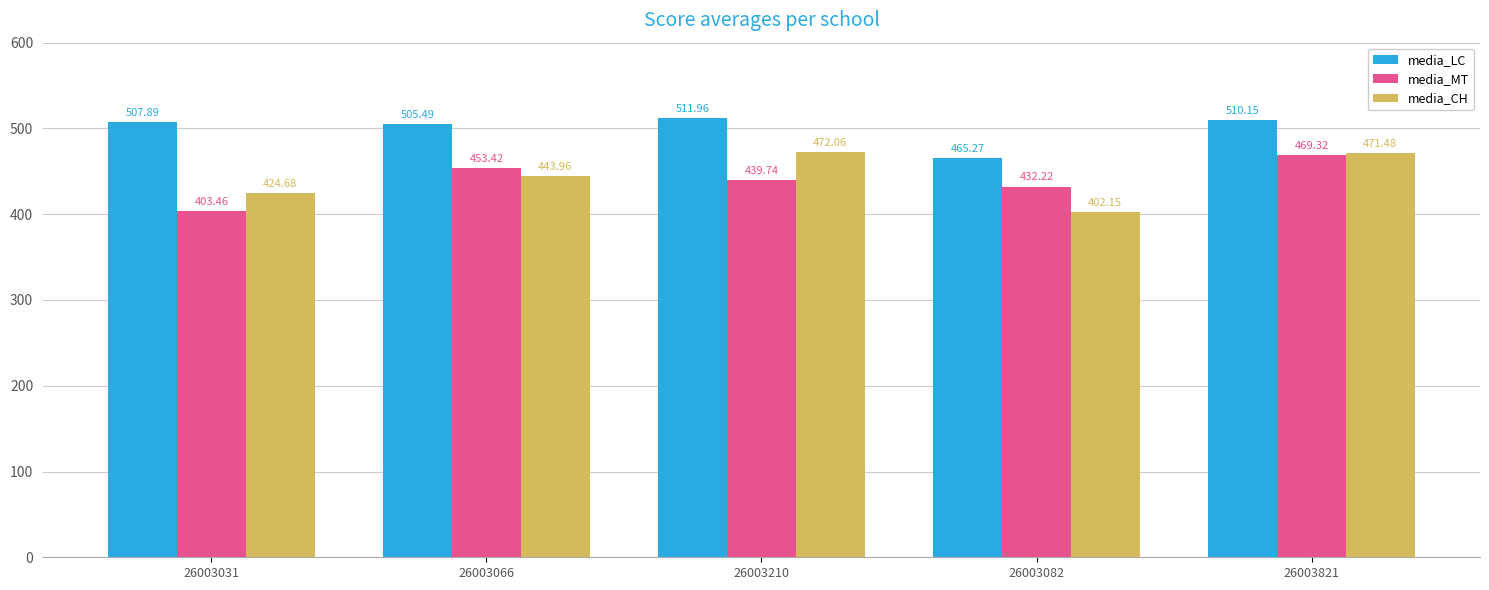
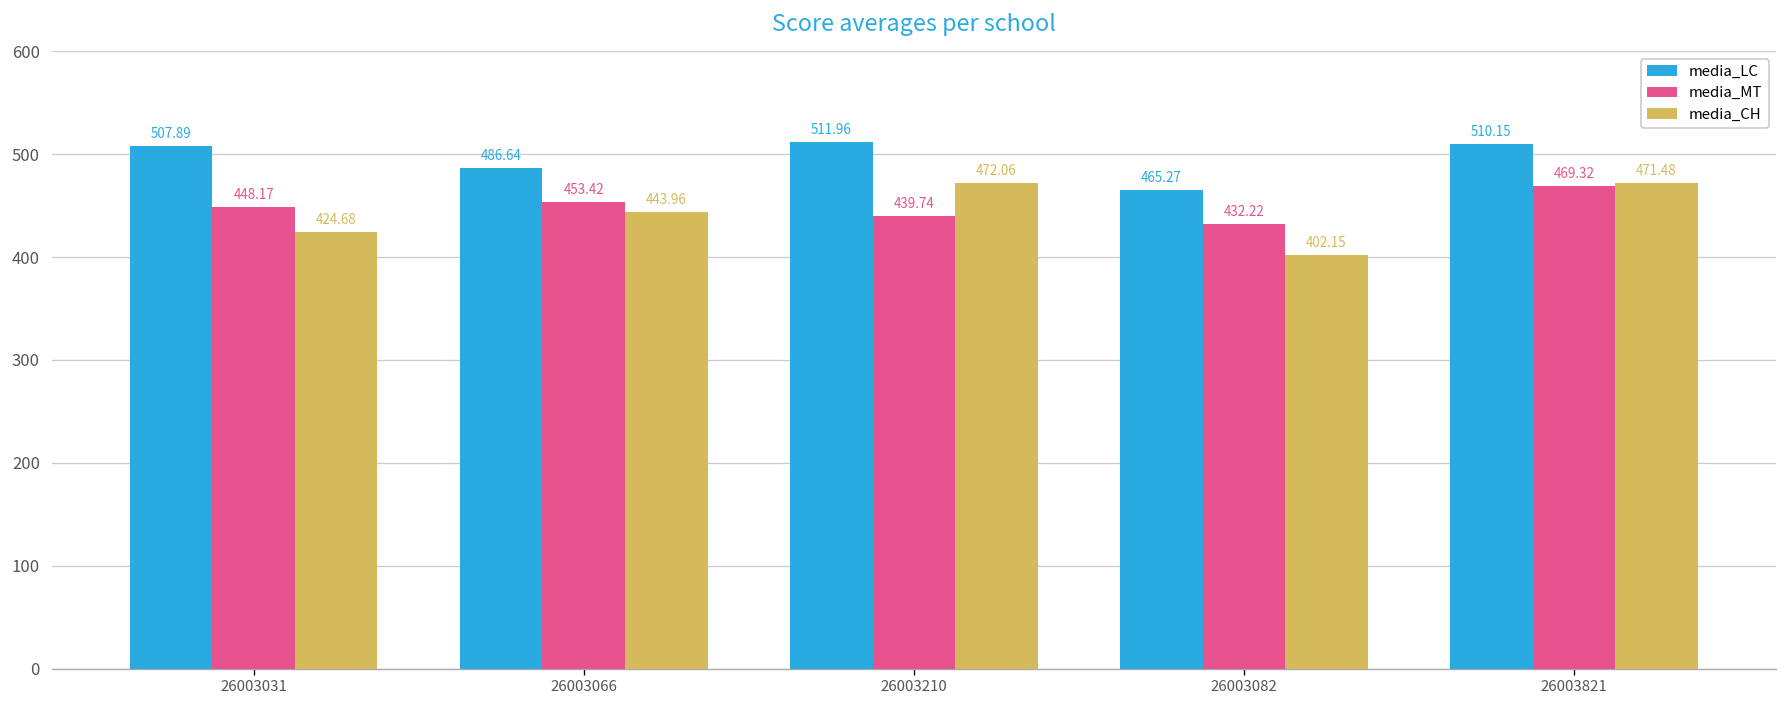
media_MT, 26003031: 403.46 -> 448.17
media_LC, 26003066: 505.49 -> 486.64
